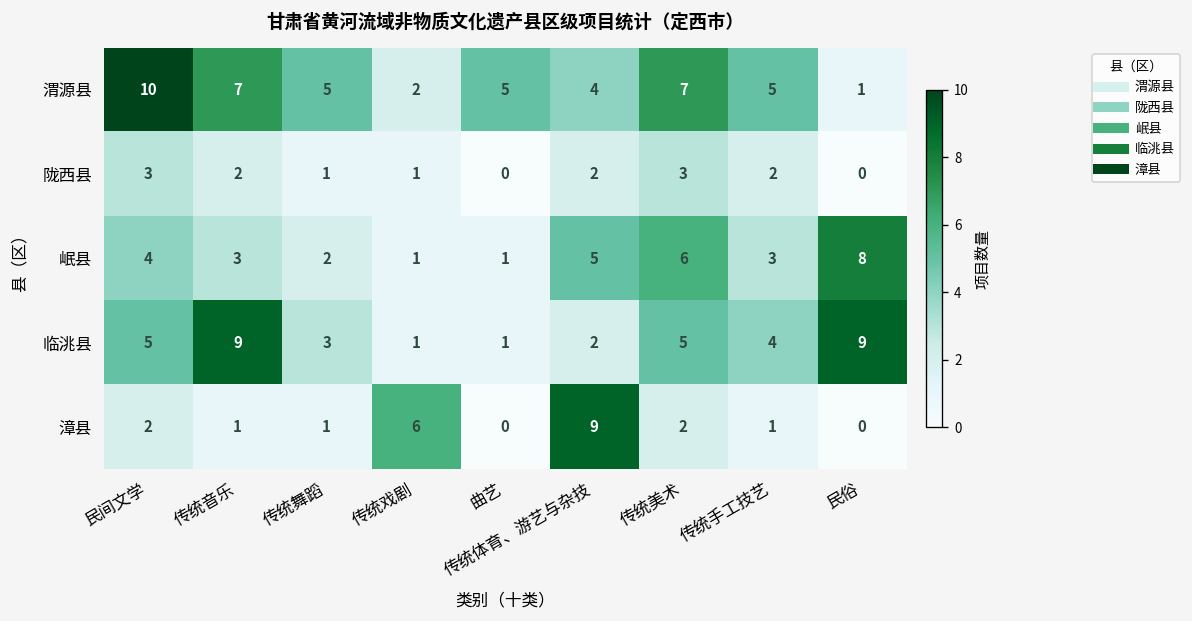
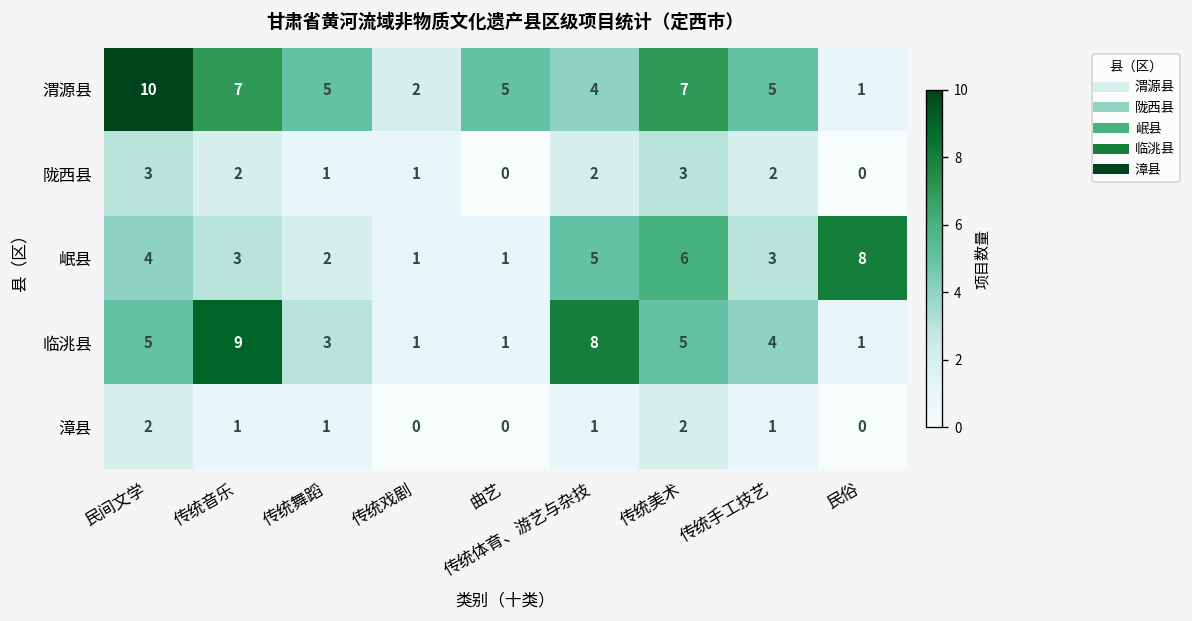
临洮县, 传统体育、游艺与杂技: 2 -> 8
临洮县, 民俗: 9 -> 1
漳县, 传统戏剧: 6 -> 0
漳县, 传统体育、游艺与杂技: 9 -> 1
